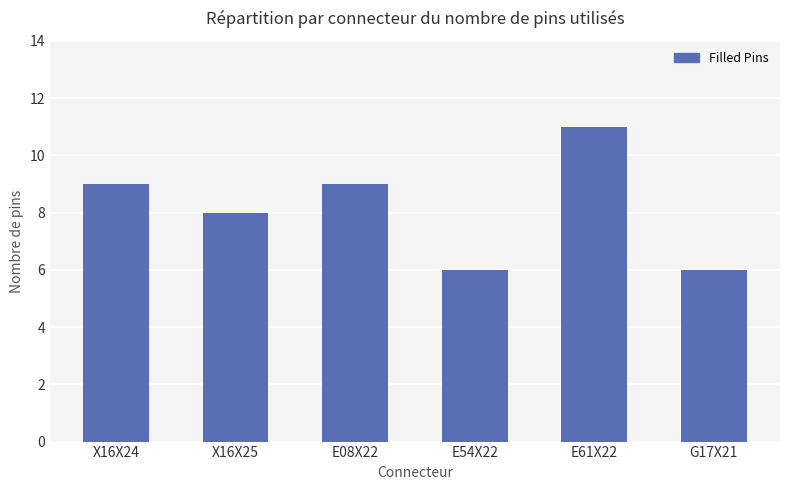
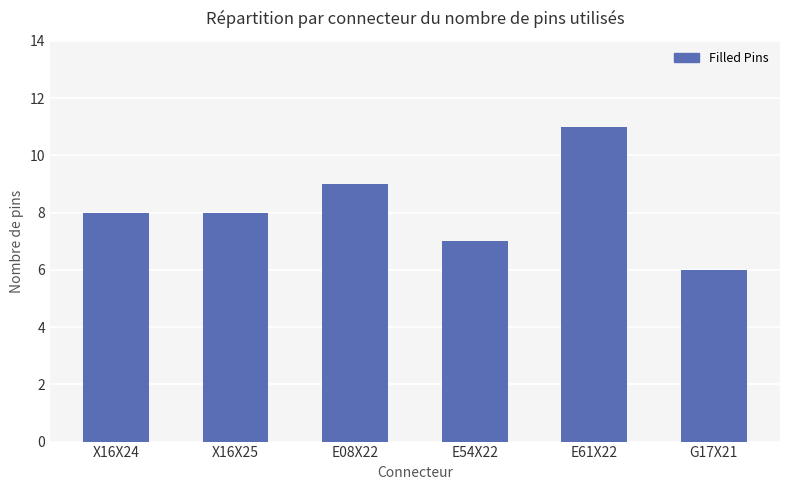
X16X24: 9 -> 8
E54X22: 6 -> 7
